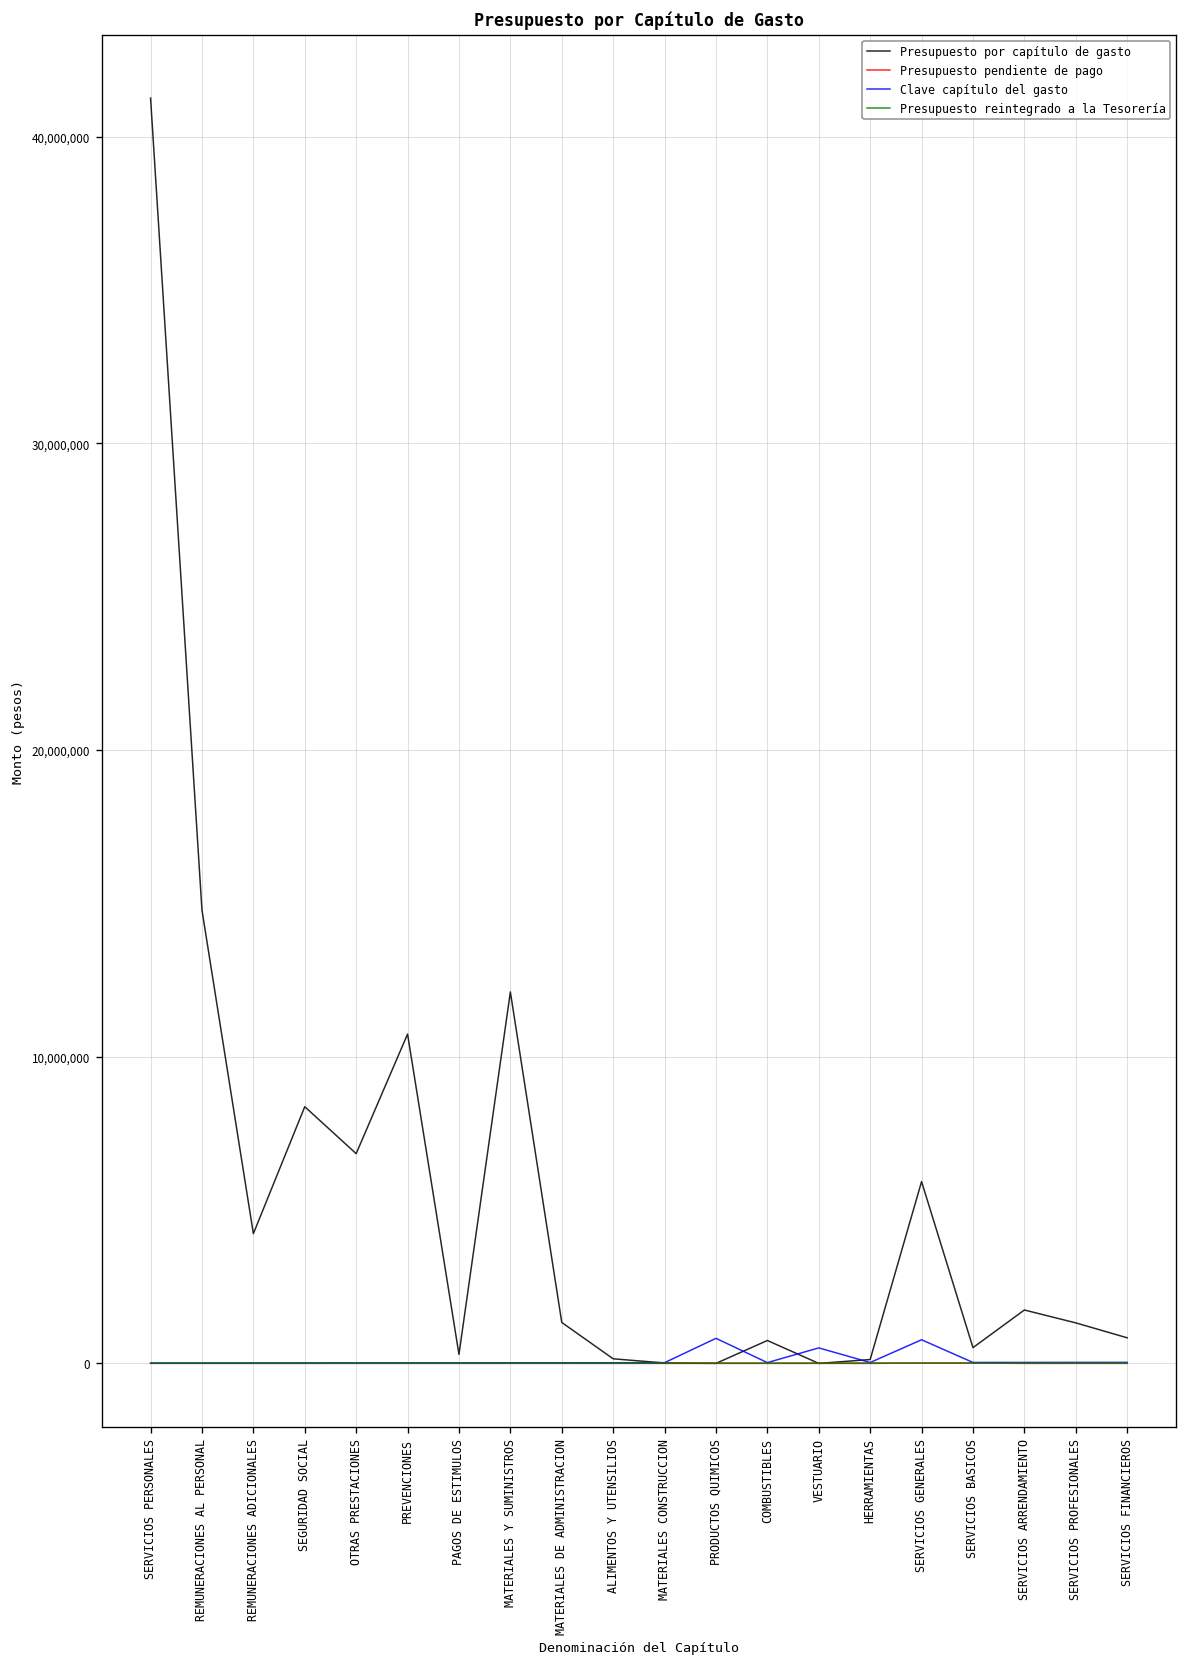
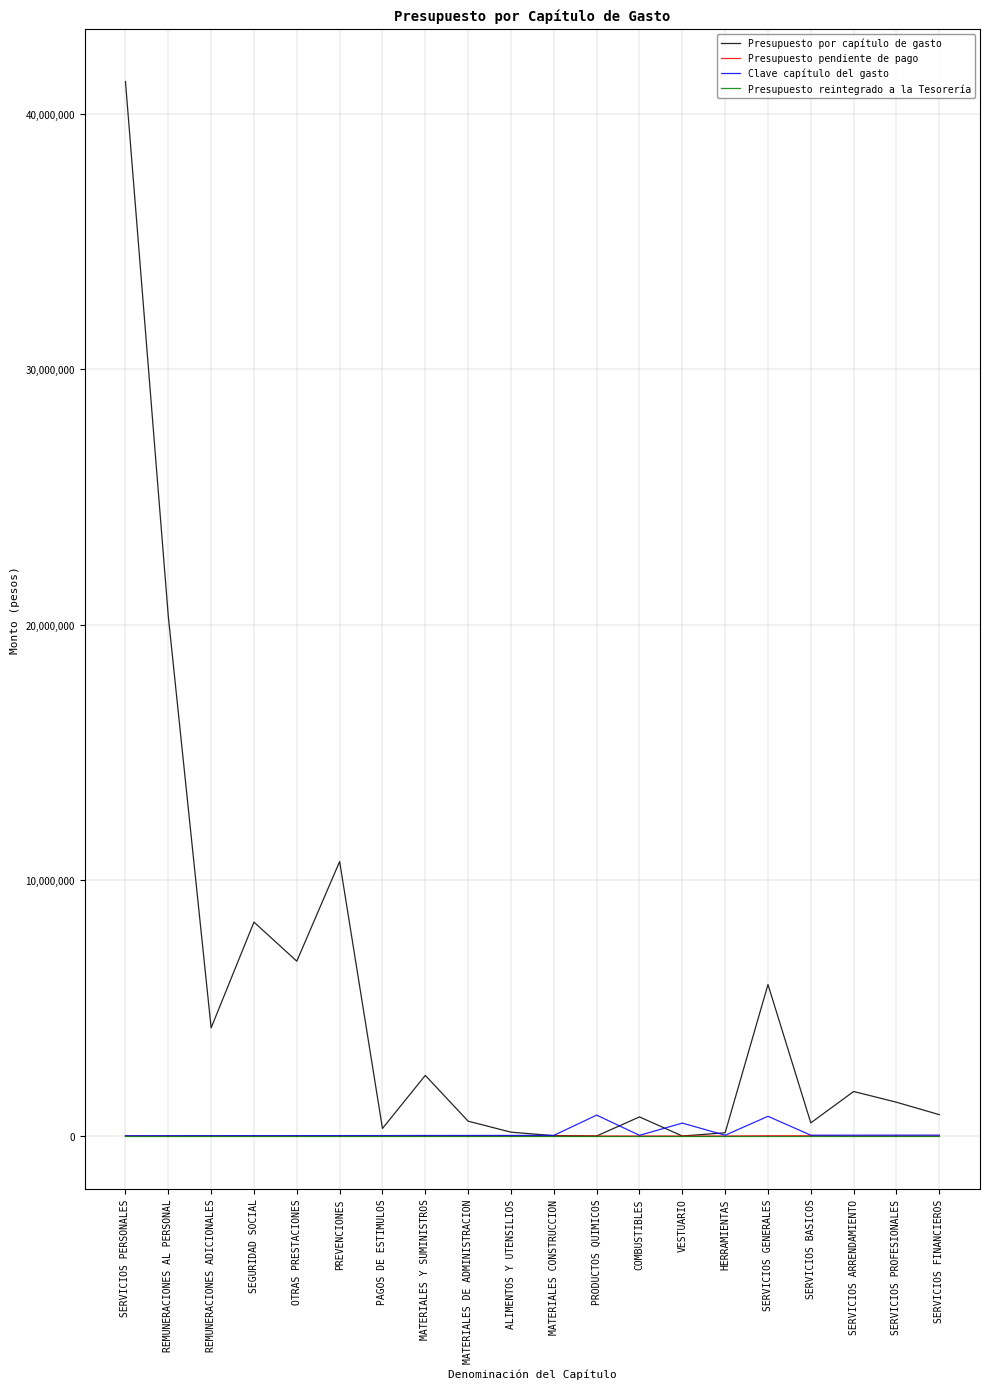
Presupuesto por capítulo de gasto, REMUNERACIONES AL PERSONAL: 14,800,000 -> 20,300,000
Presupuesto por capítulo de gasto, MATERIALES Y SUMINISTROS: 12,100,000 -> 2,400,000
Presupuesto por capítulo de gasto, MATERIALES DE ADMINISTRACION: 1,300,000 -> 600,000
